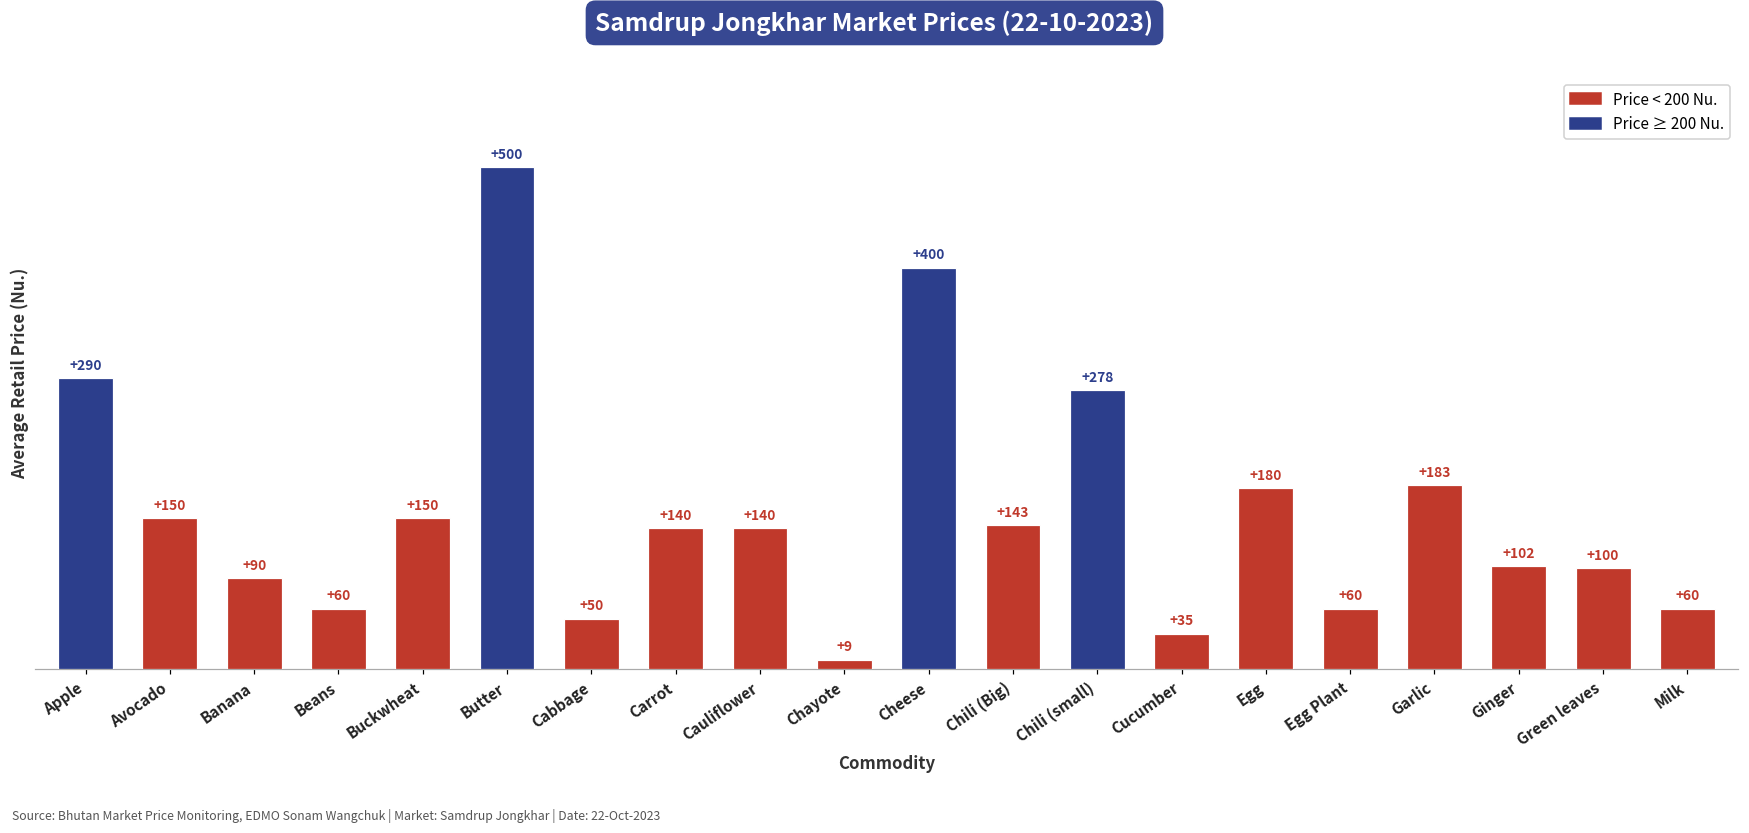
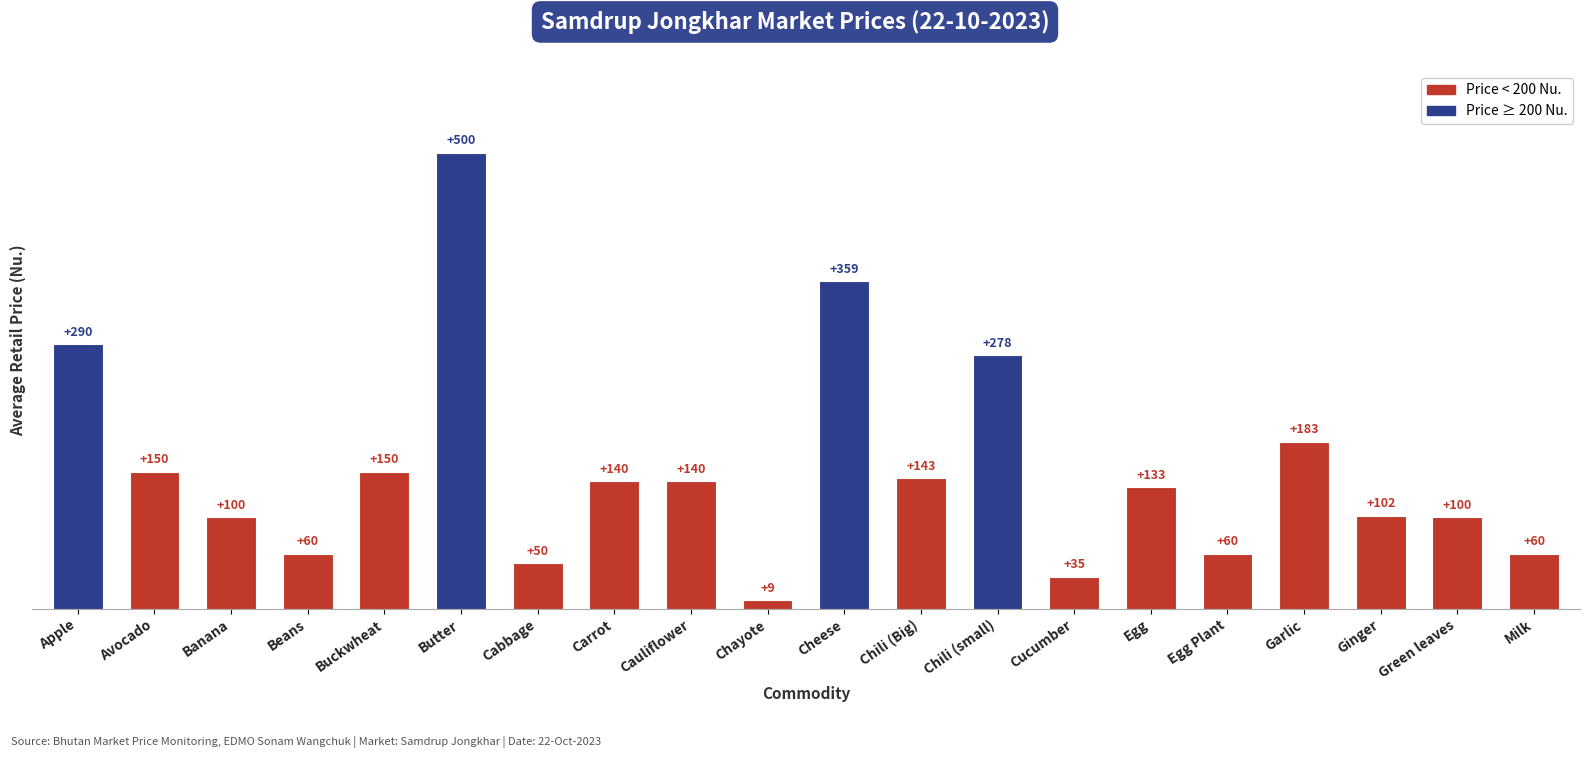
Banana: +90 -> +100
Cheese: +400 -> +359
Egg: +180 -> +133
